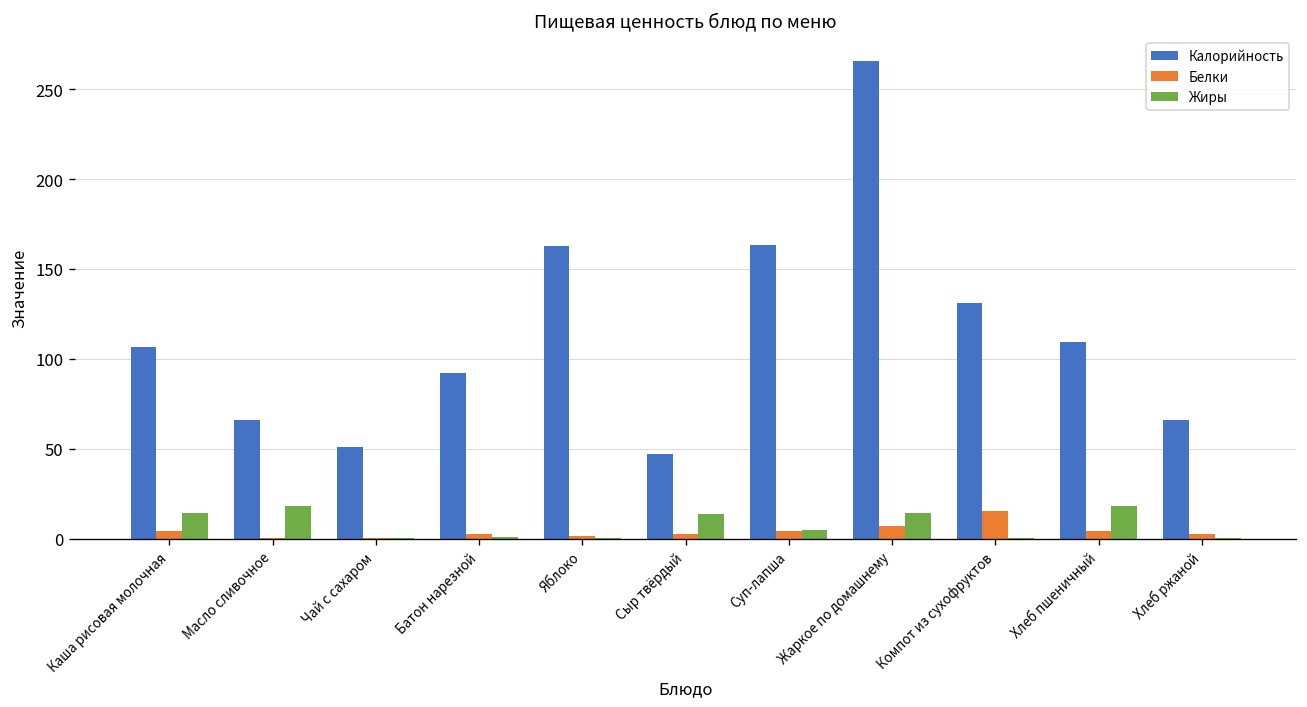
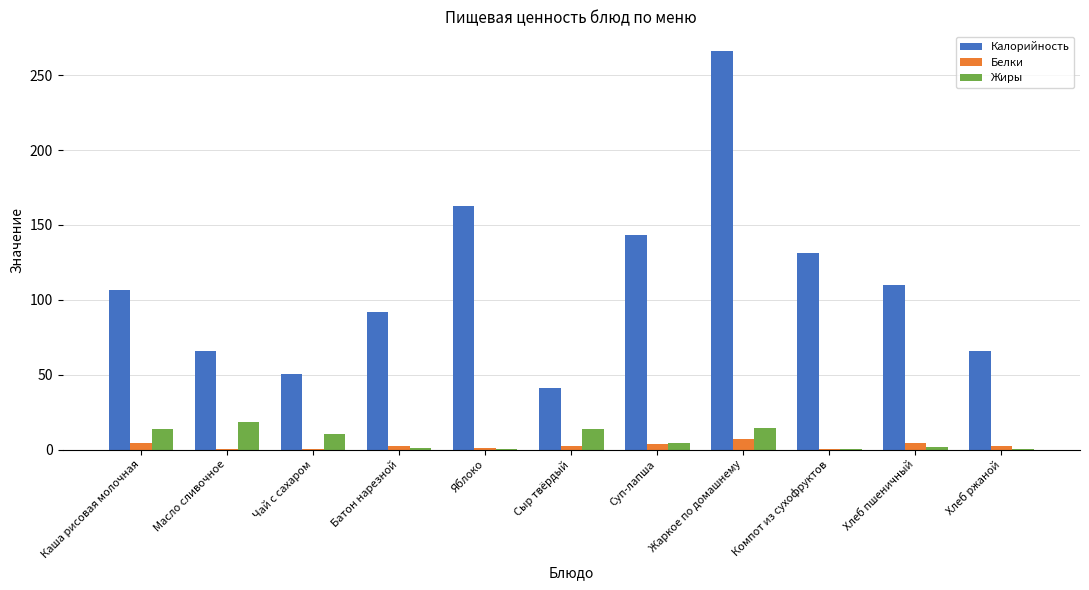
Жиры, Чай с сахаром: 0 -> 10
Калорийность, Сыр твёрдый: 47 -> 41
Калорийность, Суп-лапша: 163 -> 143
Белки, Компот из сухофруктов: 15 -> 1
Жиры, Хлеб пшеничный: 18 -> 2
